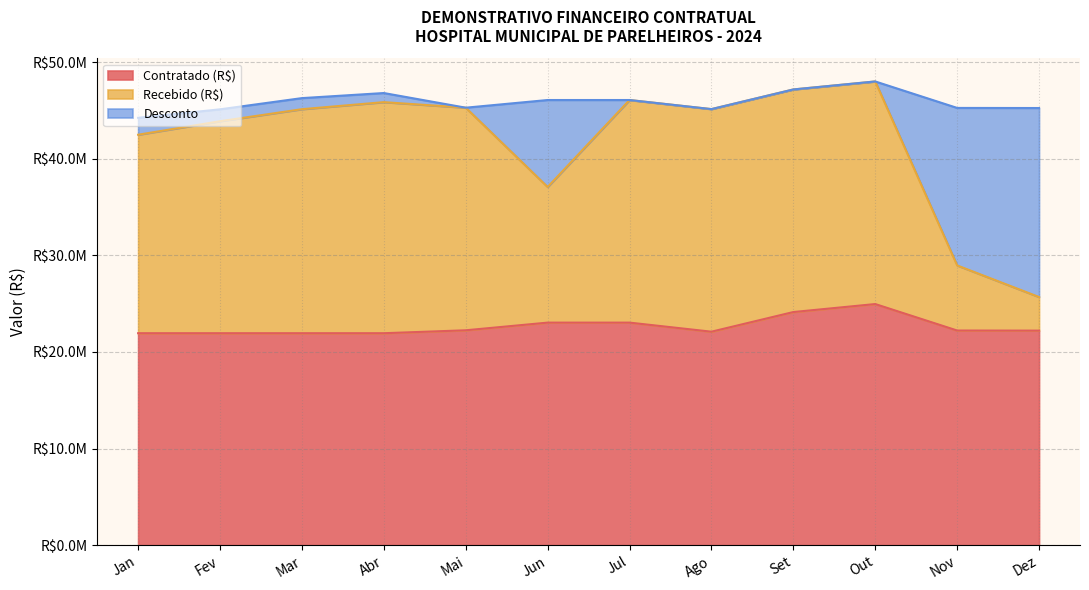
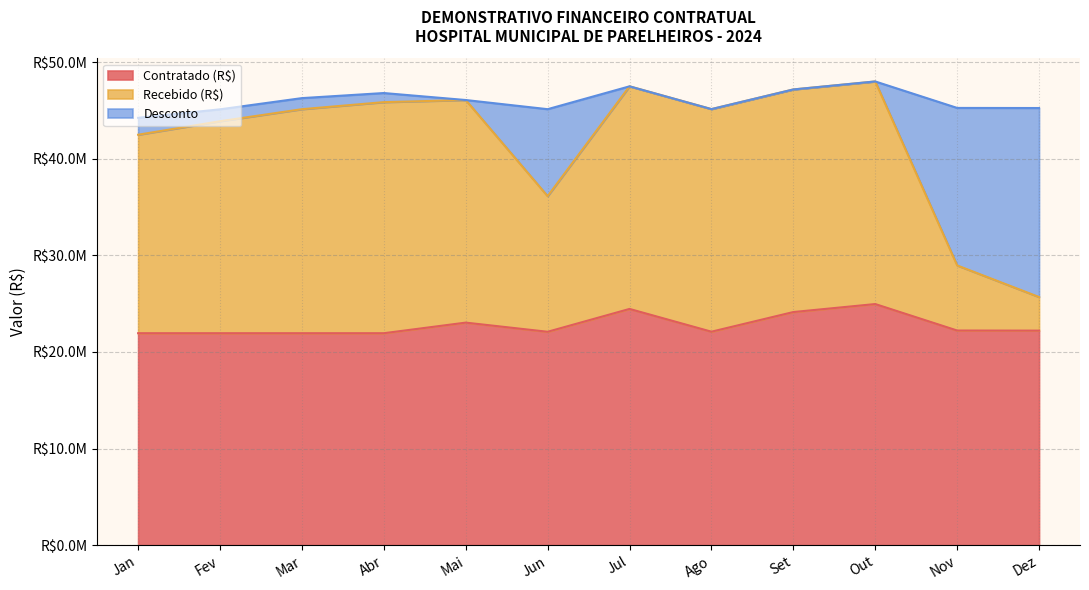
Contratado (R$), Mai: R$22000000 -> R$23000000
Contratado (R$), Jun: R$23000000 -> R$22000000
Contratado (R$), Jul: R$23000000 -> R$24000000
